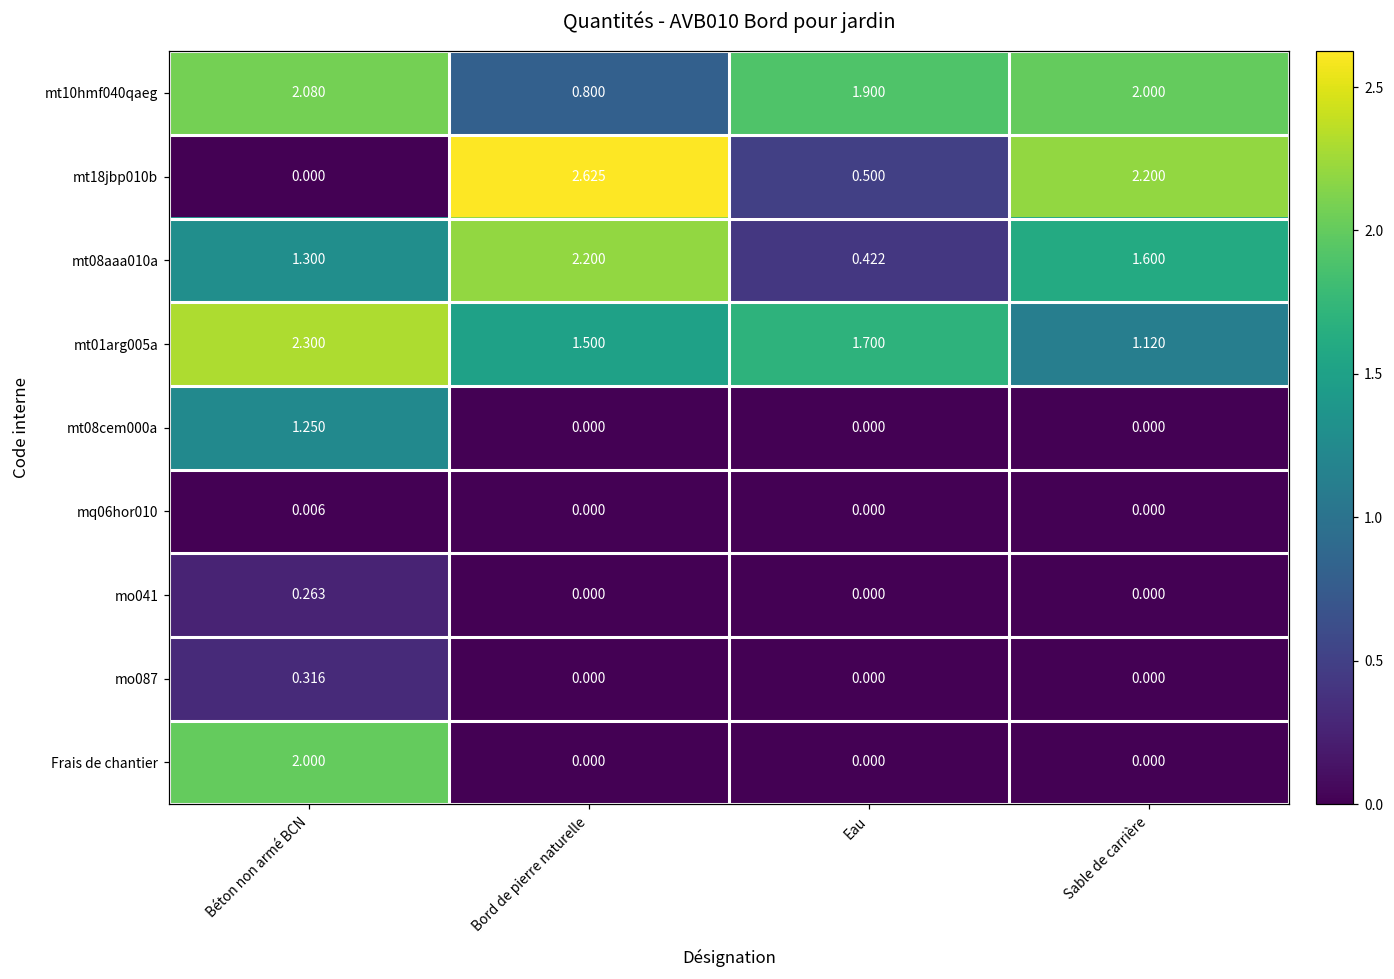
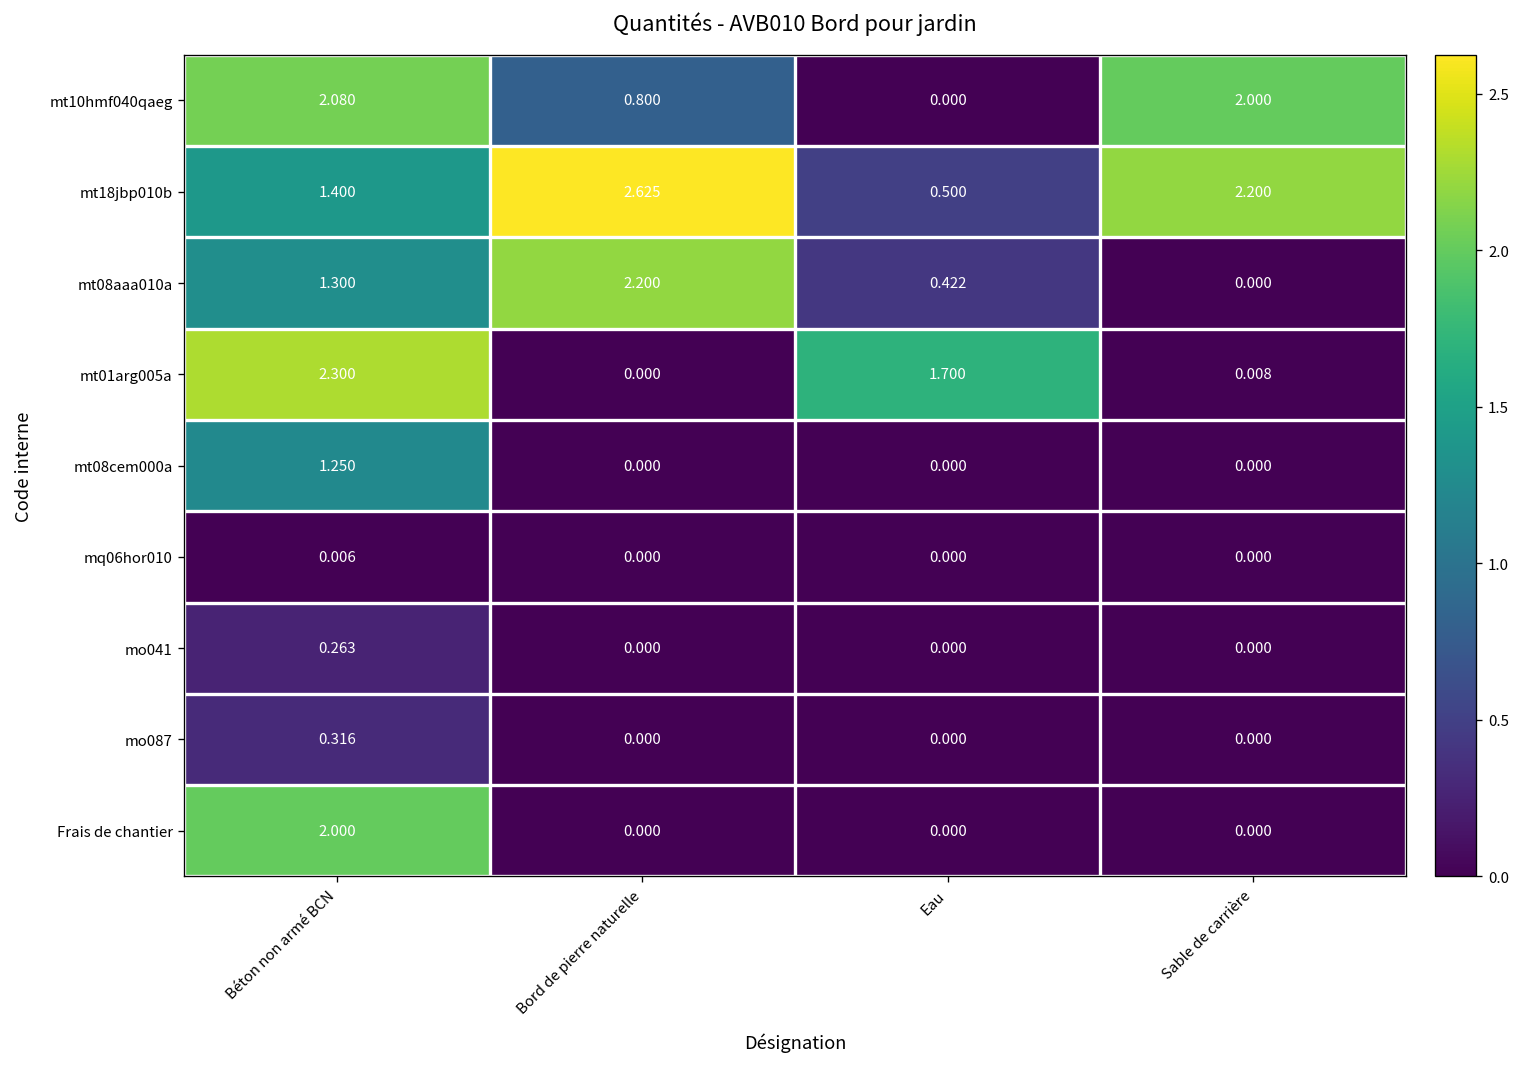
mt10hmf040qaeg, Eau: 1.900 -> 0.000
mt18jbp010b, Béton non armé BCN: 0.000 -> 1.400
mt08aaa010a, Sable de carrière: 1.600 -> 0.000
mt01arg005a, Bord de pierre naturelle: 1.500 -> 0.000
mt01arg005a, Sable de carrière: 1.120 -> 0.008
